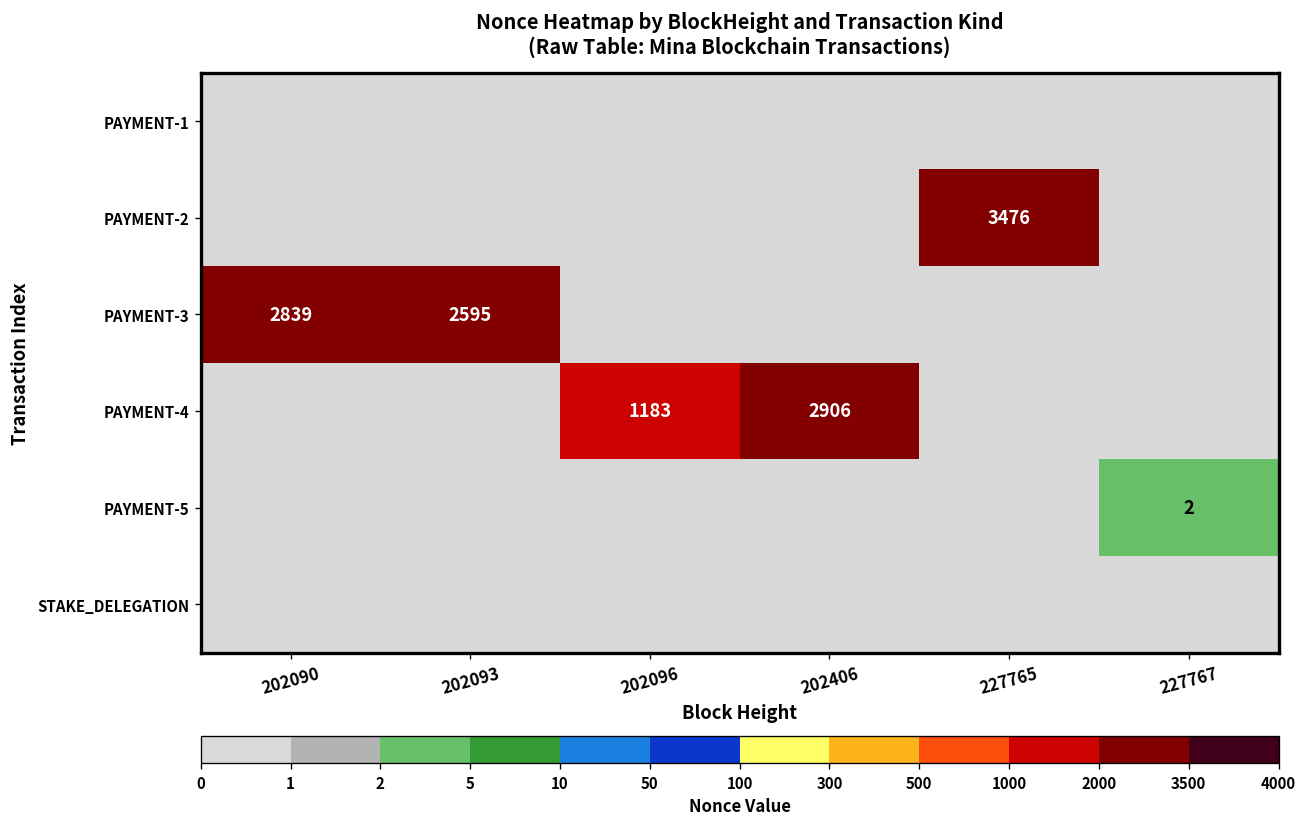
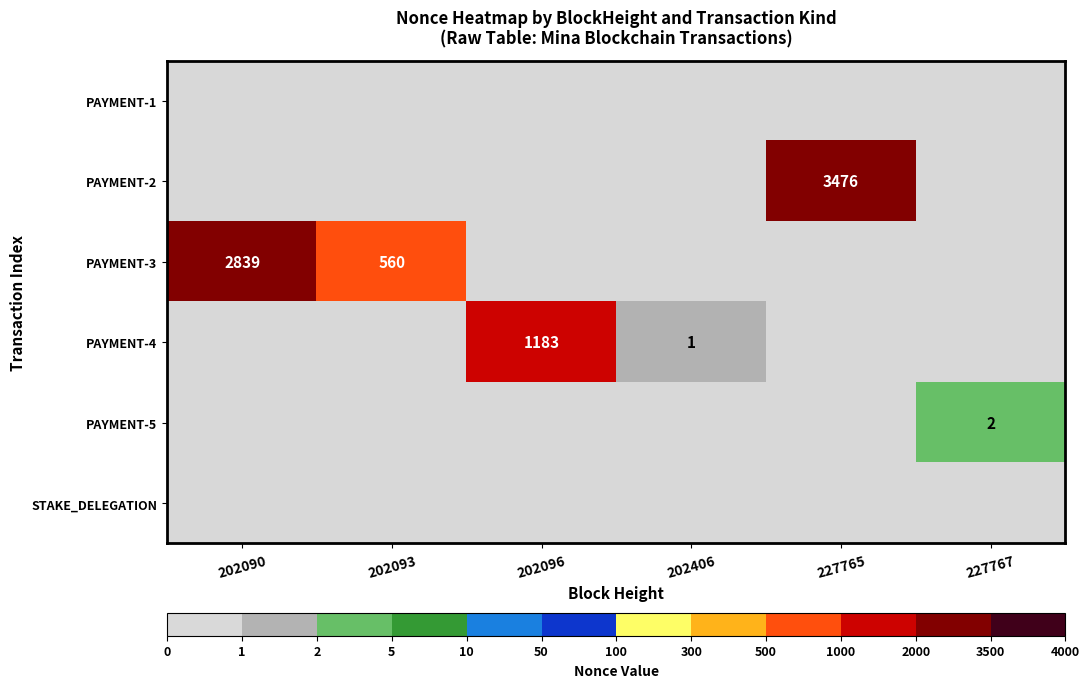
PAYMENT-3, 202093: 2595 -> 560
PAYMENT-4, 202406: 2906 -> 1
